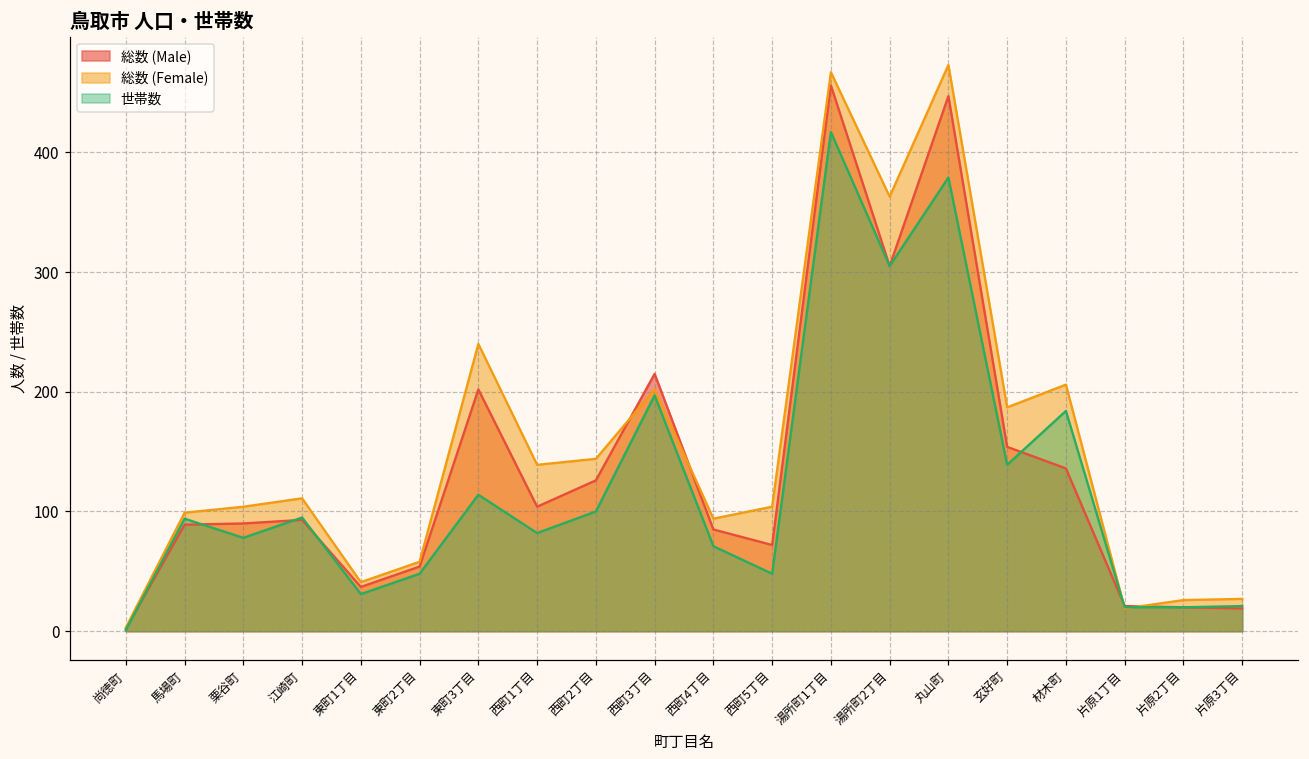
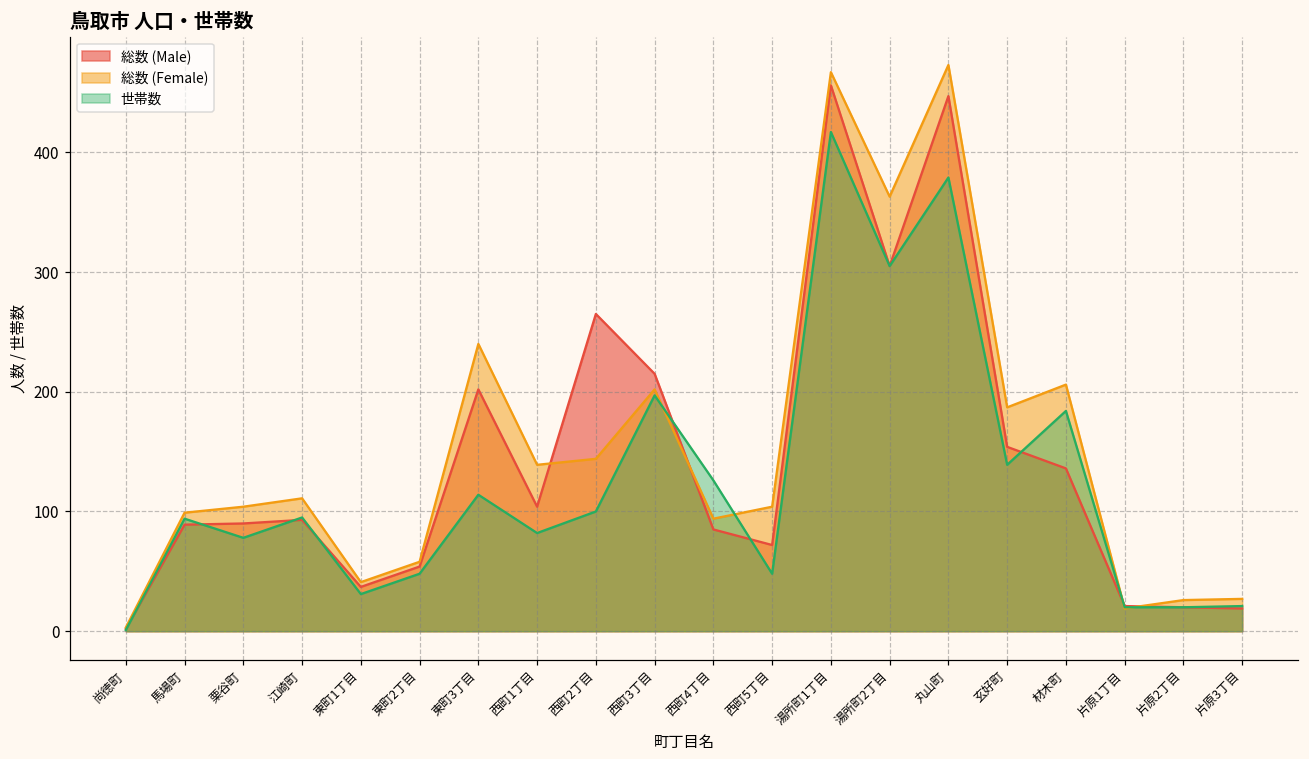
総数 (Male), 西町2丁目: 126 -> 265
世帯数, 西町4丁目: 71 -> 126
